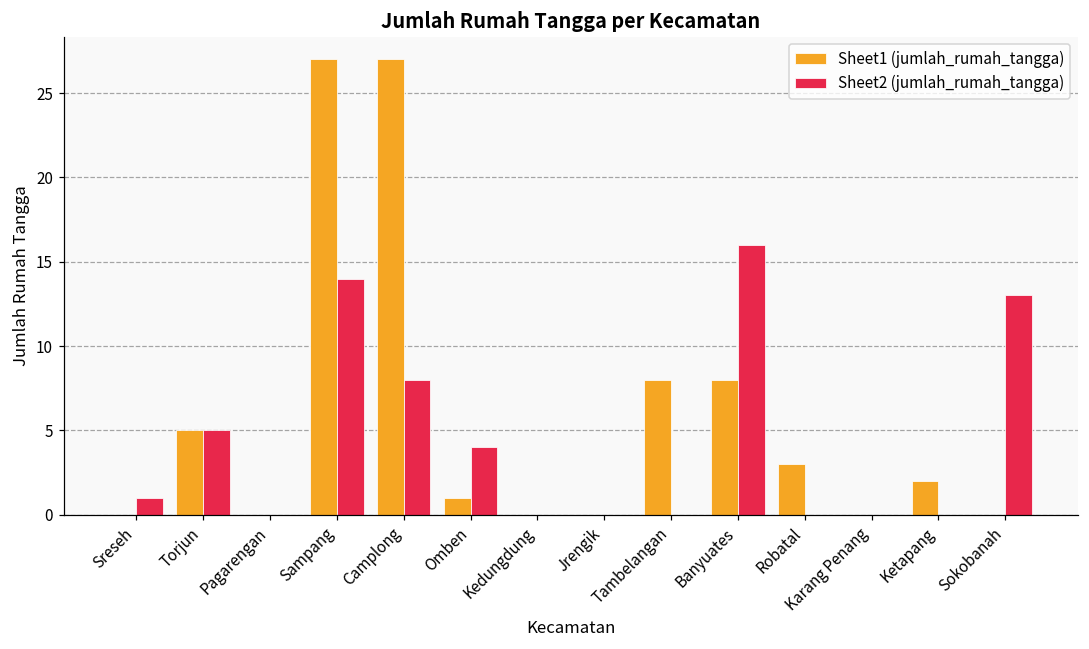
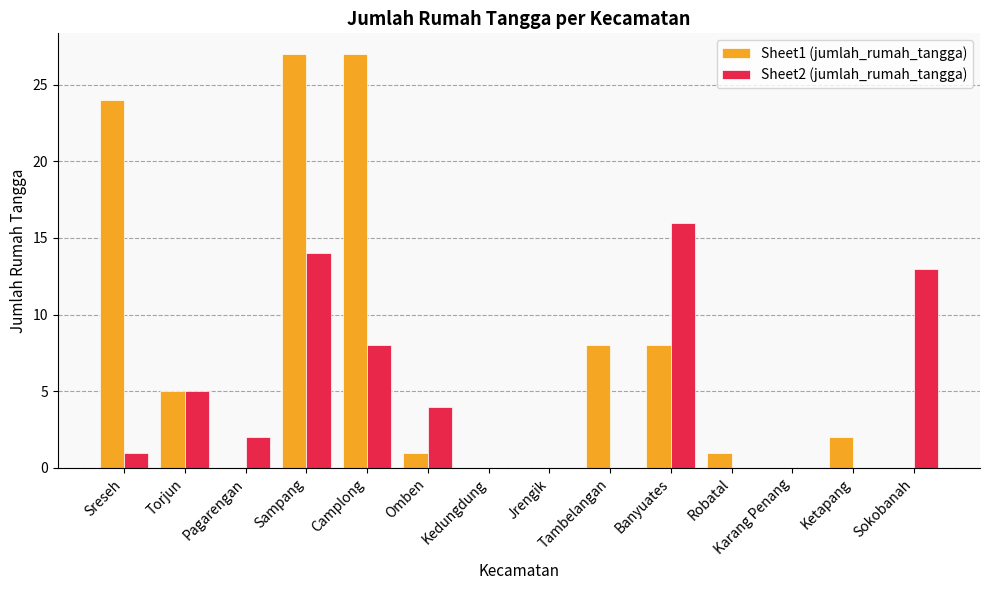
Sheet1 (jumlah_rumah_tangga), Sreseh: 0 -> 24
Sheet2 (jumlah_rumah_tangga), Pagarengan: 0 -> 2
Sheet1 (jumlah_rumah_tangga), Robatal: 3 -> 1
